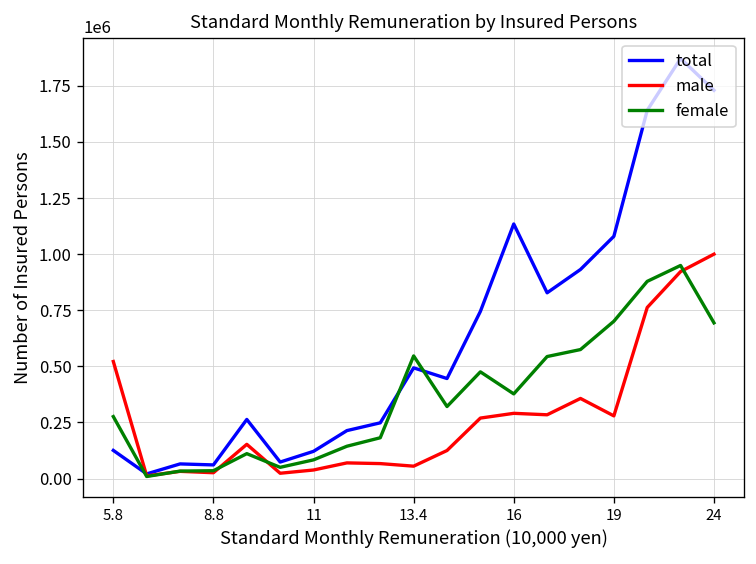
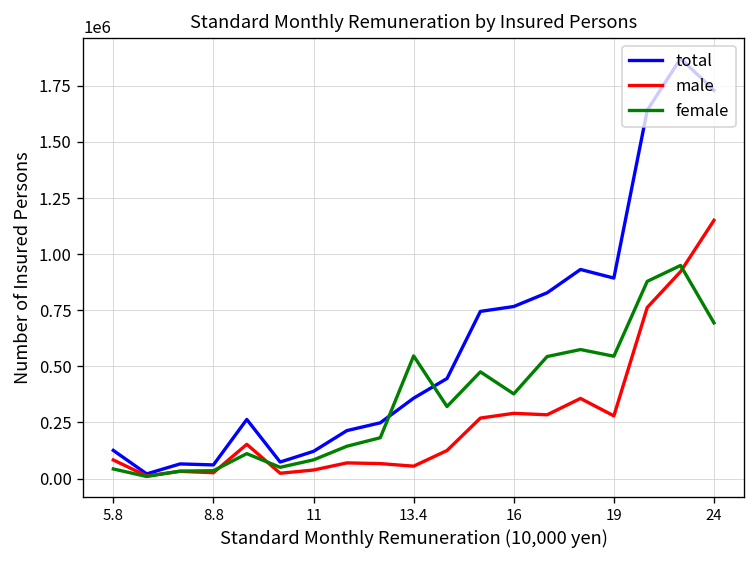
male, 5.8: 520000 -> 80000
female, 5.8: 280000 -> 40000
total, 13.4: 490000 -> 360000
total, 16: 1130000 -> 770000
total, 19: 1080000 -> 890000
female, 19: 700000 -> 550000
male, 24: 1000000 -> 1150000
